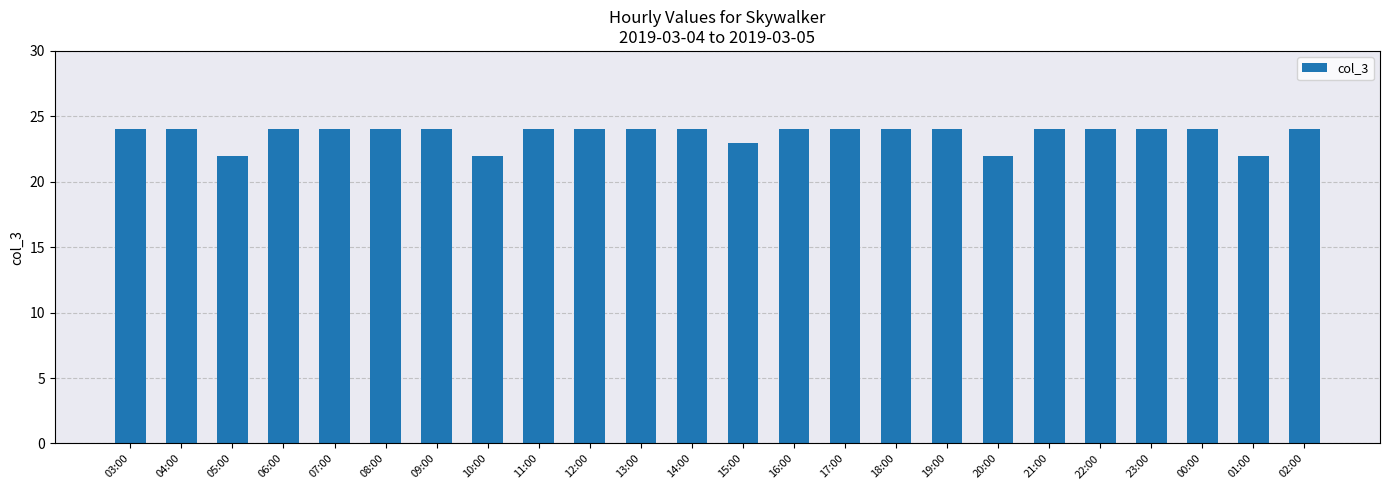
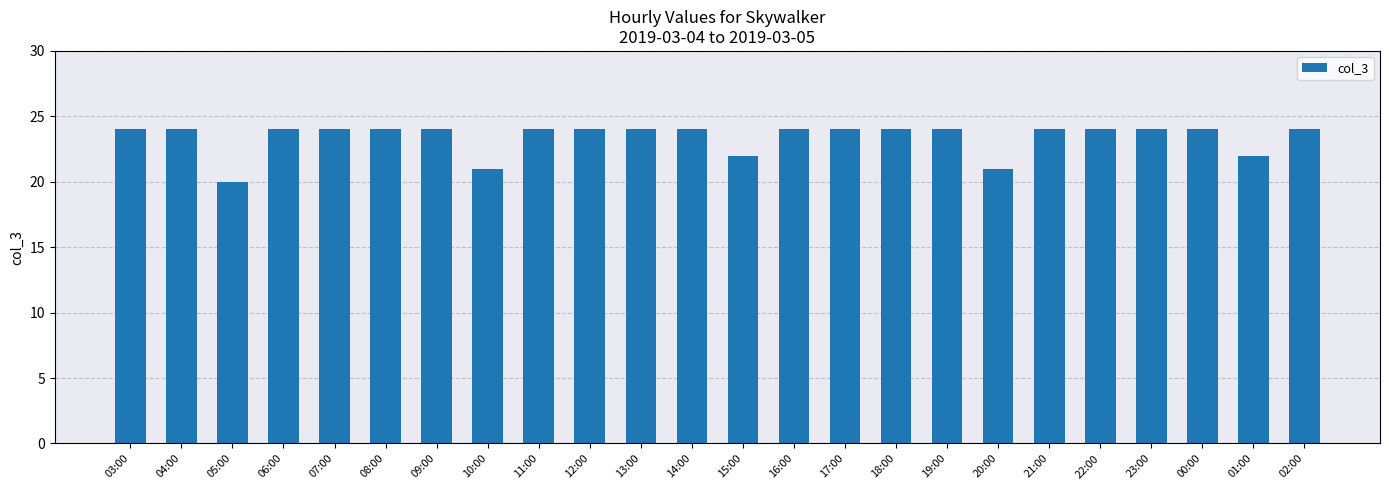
05:00: 22 -> 20
10:00: 22 -> 21
15:00: 23 -> 22
20:00: 22 -> 21
